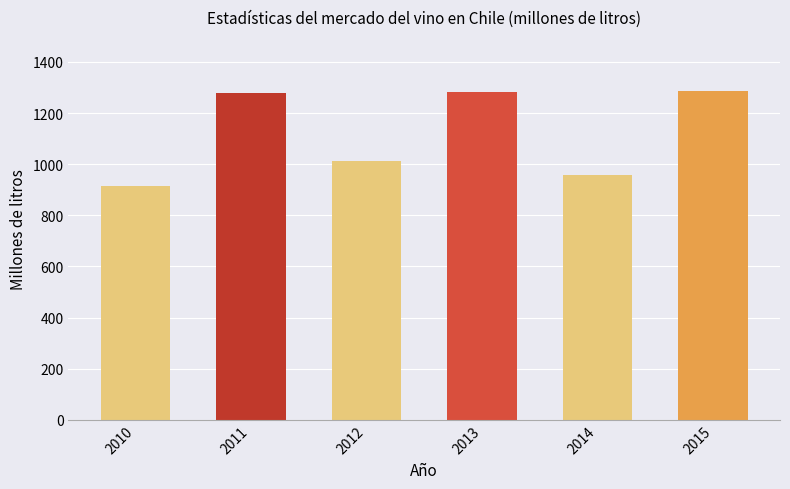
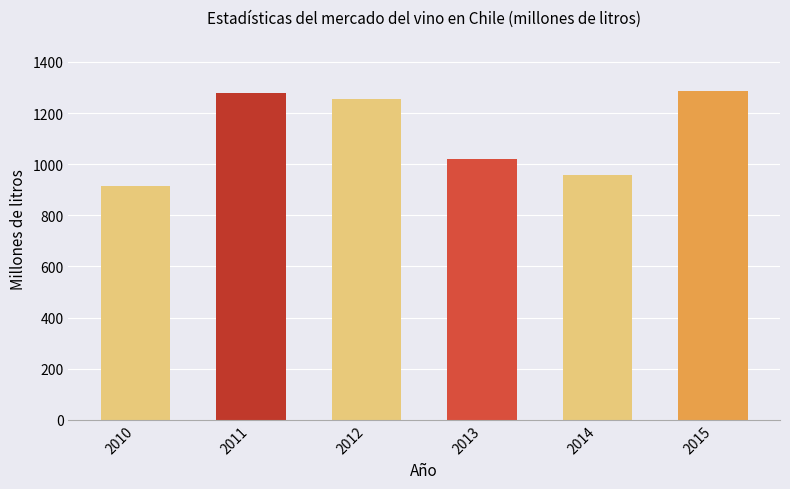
2012: 1010 -> 1260
2013: 1280 -> 1020
